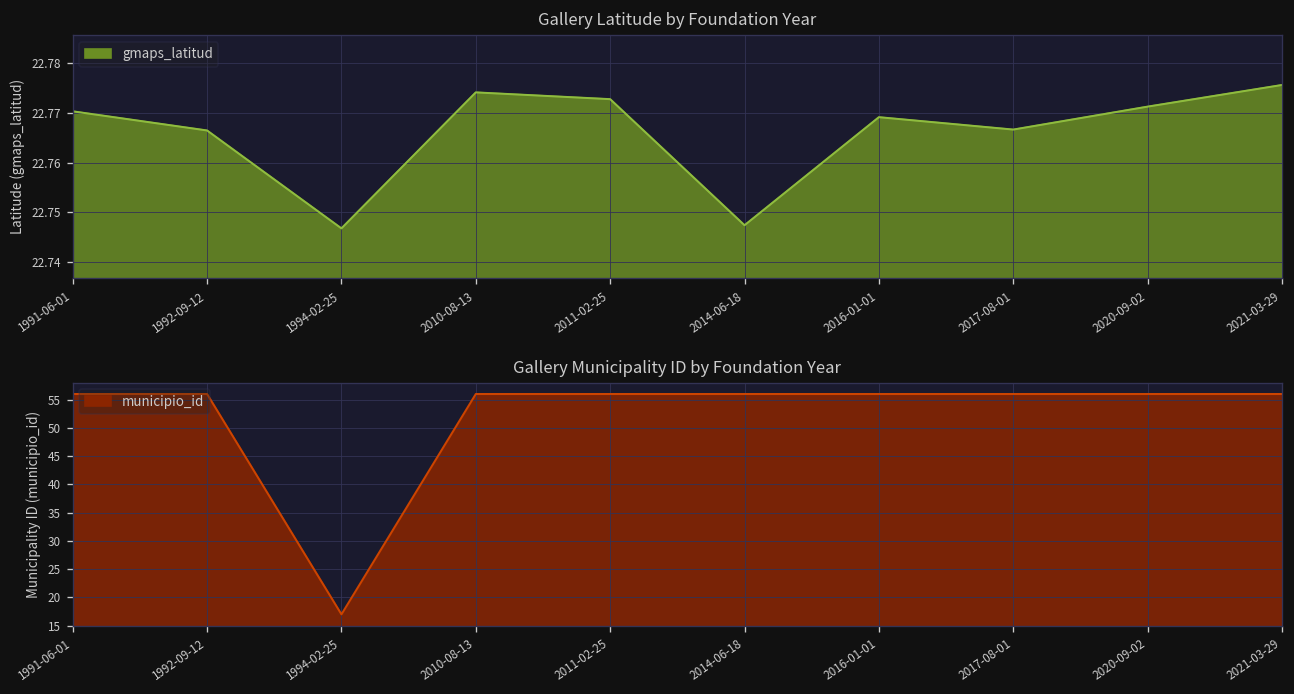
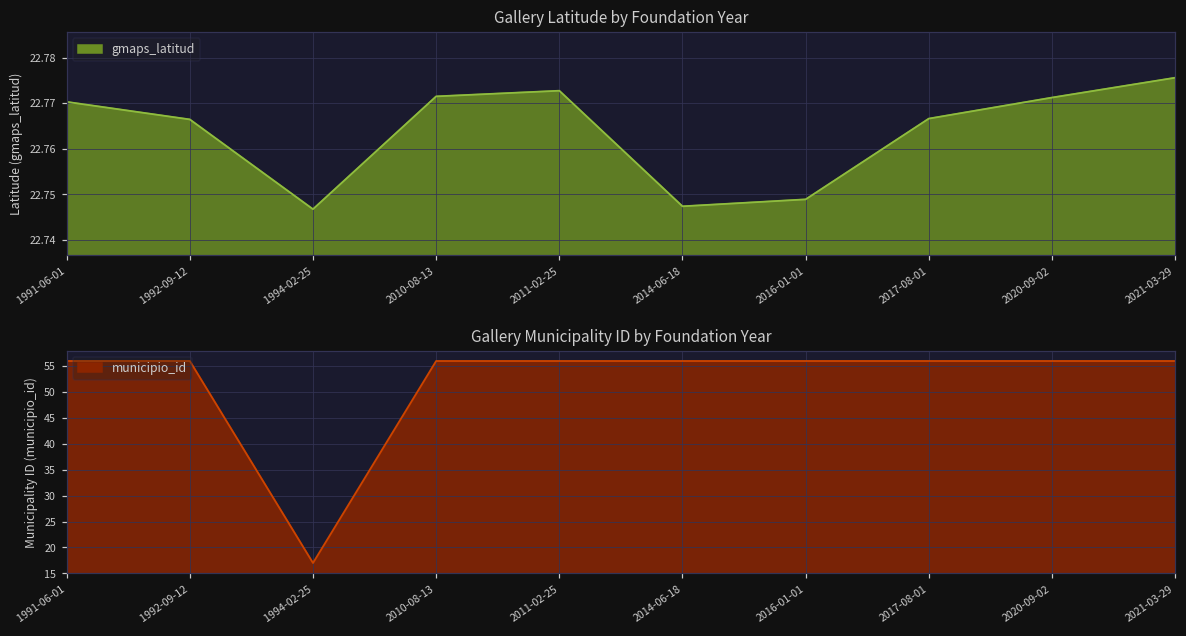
Gallery Latitude by Foundation Year, 2010-08-13: 22.774 -> 22.772
Gallery Latitude by Foundation Year, 2016-01-01: 22.769 -> 22.749
